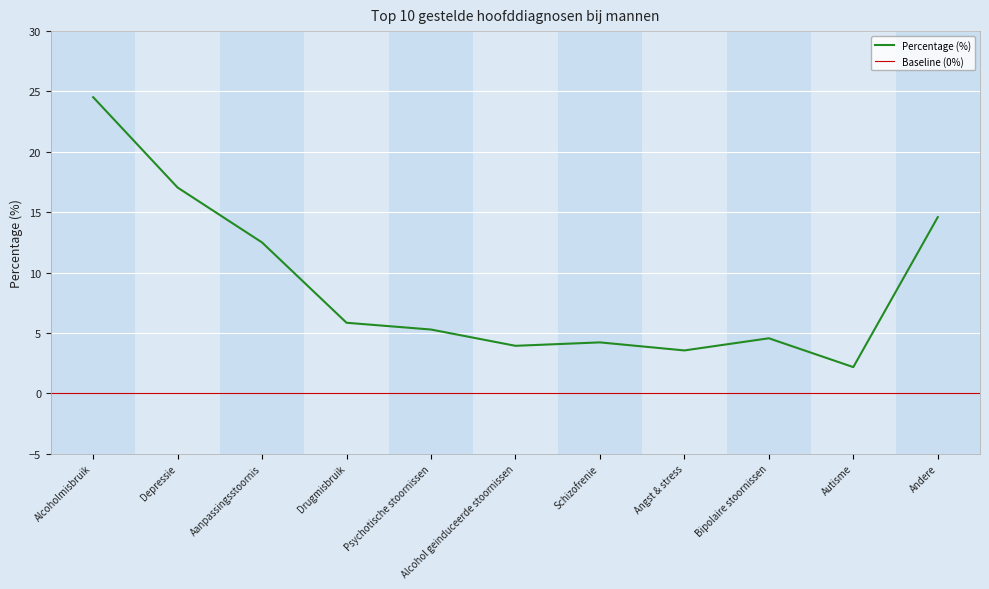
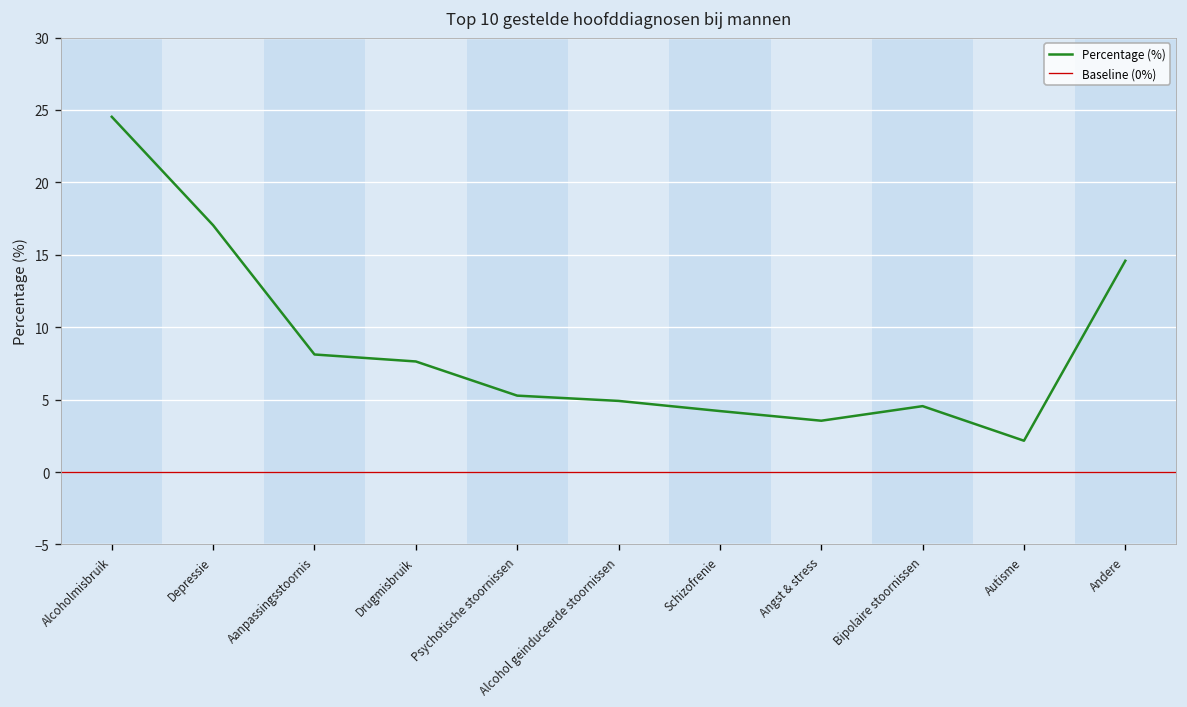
Aanpassingsstoornis: 12.5 -> 8.1
Drugmisbruik: 5.8 -> 7.6
Alcohol geinduceerde stoornissen: 3.9 -> 4.9
